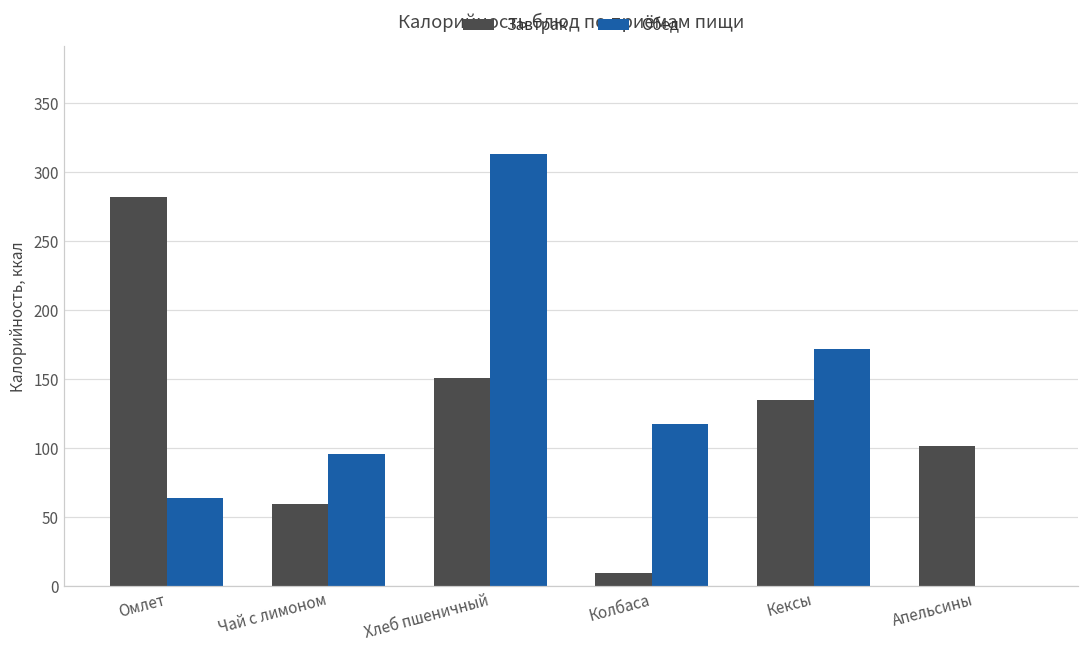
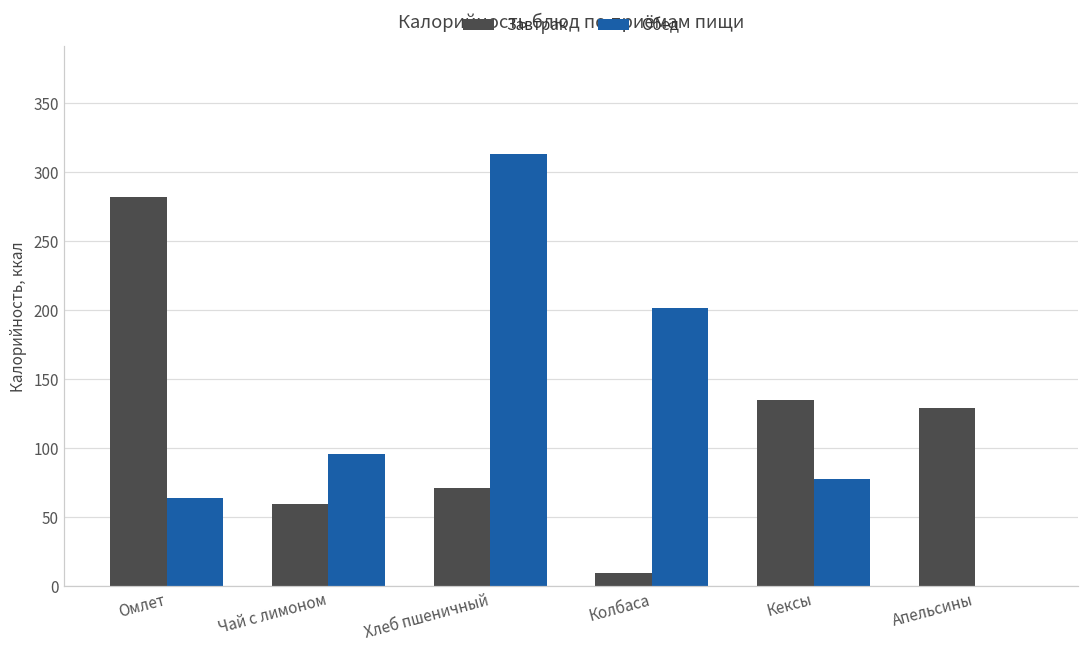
Завтрак, Хлеб пшеничный: 151 -> 71
Обед, Колбаса: 118 -> 202
Обед, Кексы: 172 -> 78
Завтрак, Апельсины: 102 -> 129
